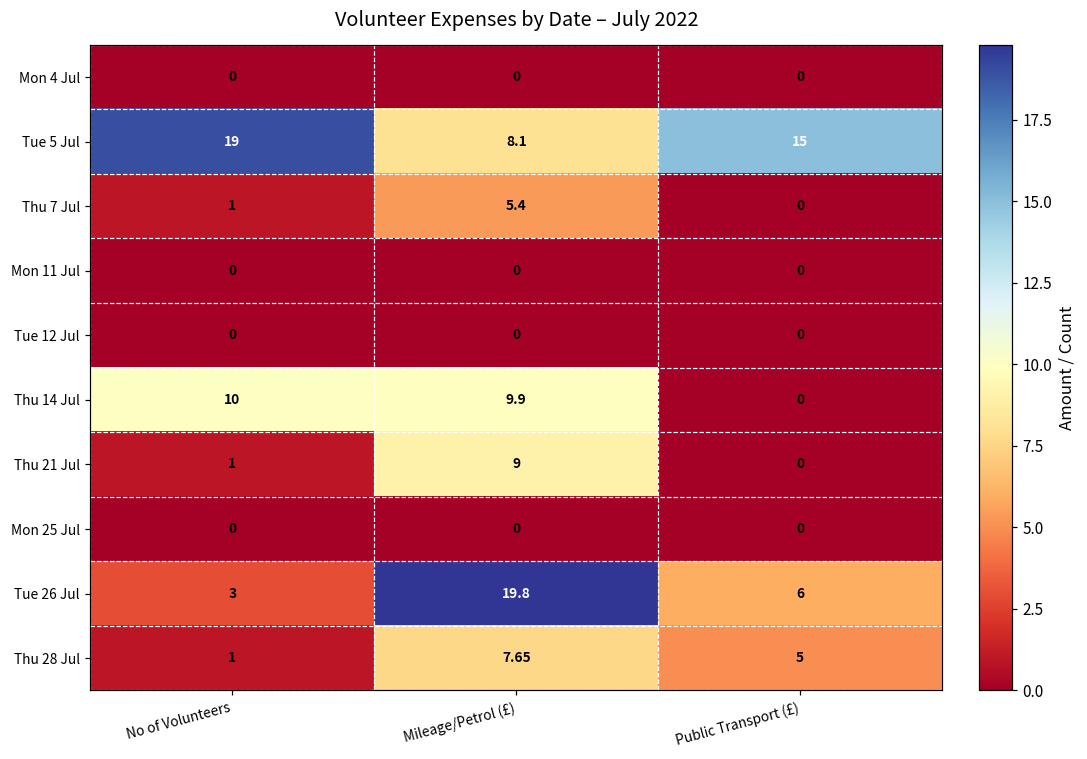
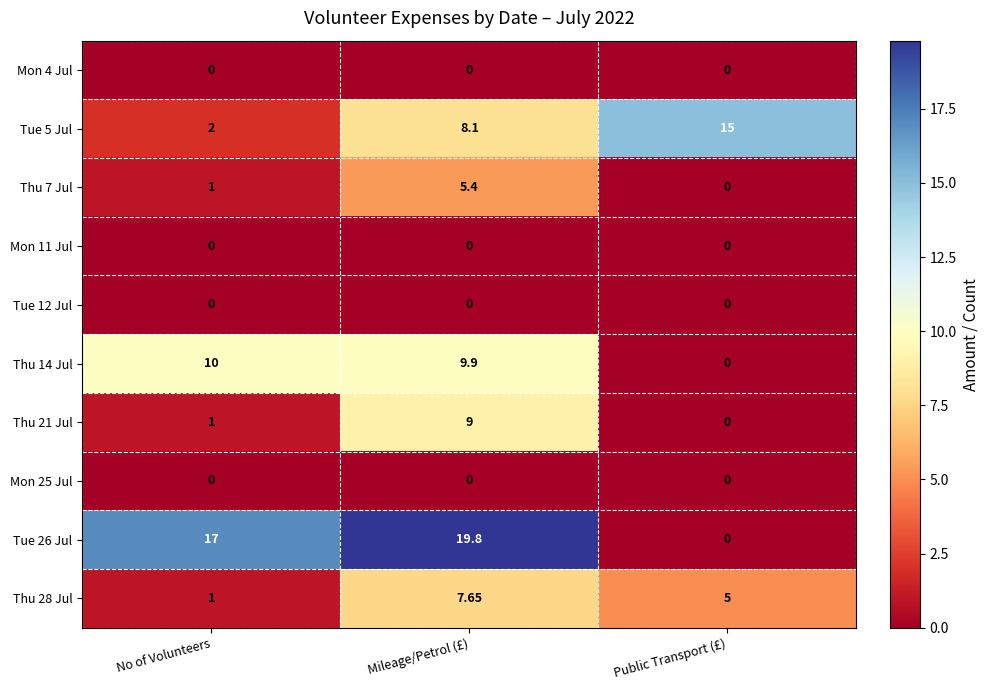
Tue 5 Jul, No of Volunteers: 19 -> 2
Tue 26 Jul, No of Volunteers: 3 -> 17
Tue 26 Jul, Public Transport (£): 6 -> 0
